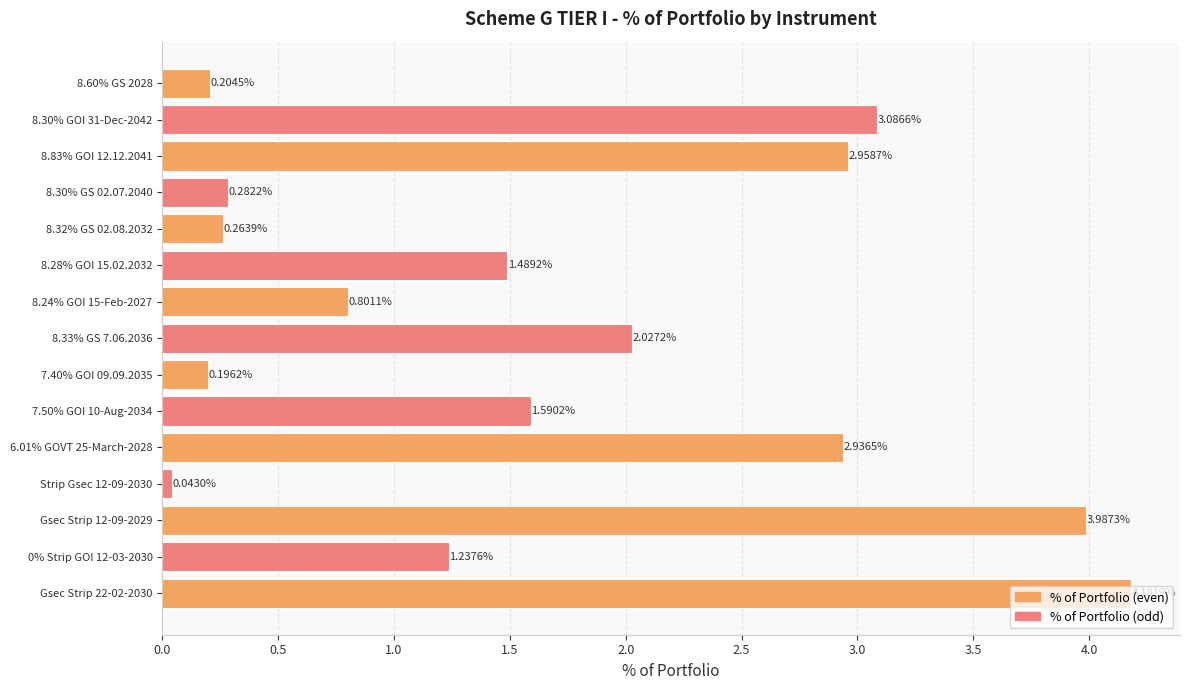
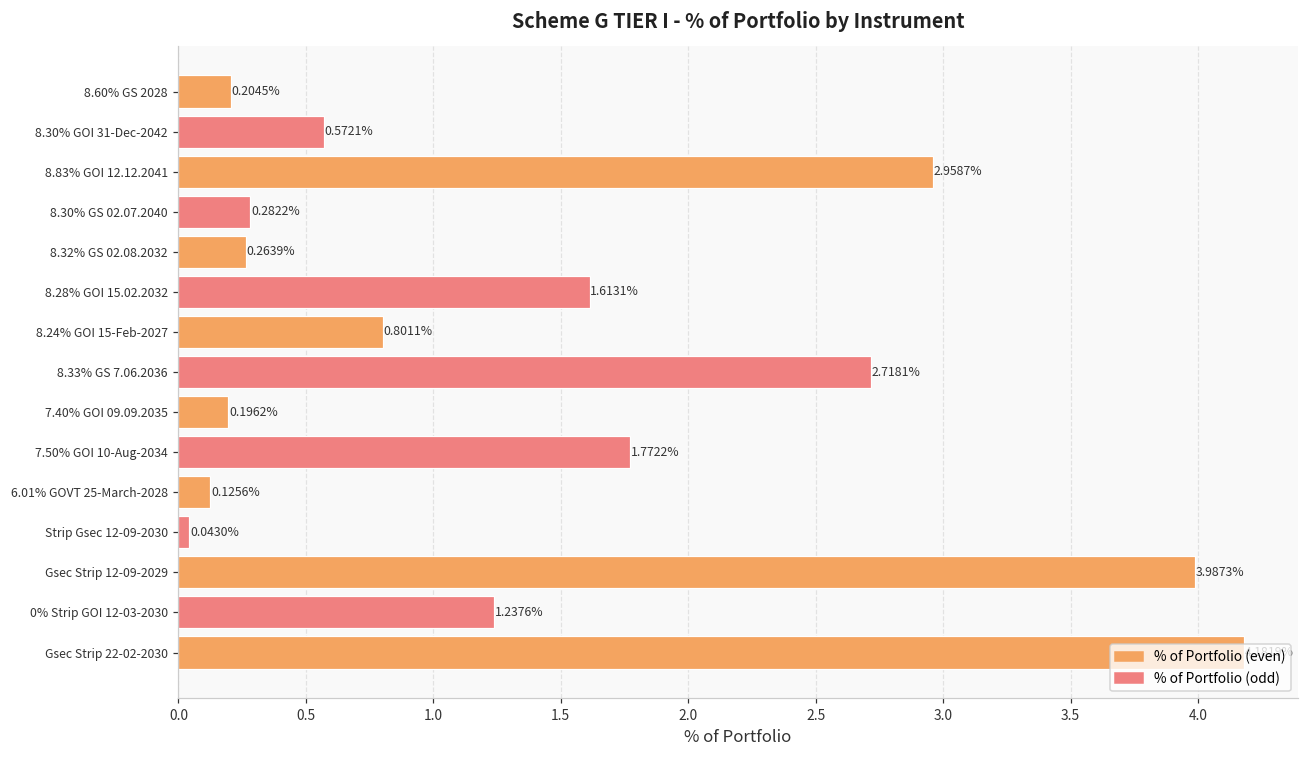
8.30% GOI 31-Dec-2042: 3.0866% -> 0.5721%
8.28% GOI 15.02.2032: 1.4892% -> 1.6131%
8.33% GS 7.06.2036: 2.0272% -> 2.7181%
7.50% GOI 10-Aug-2034: 1.5902% -> 1.7722%
6.01% GOVT 25-March-2028: 2.9365% -> 0.1256%
